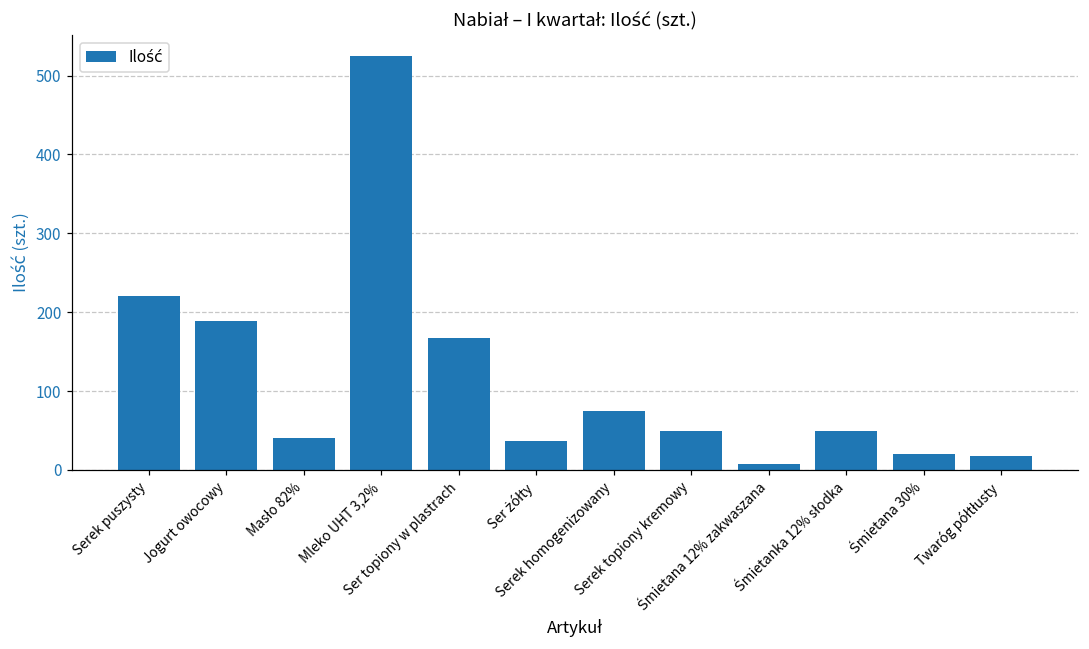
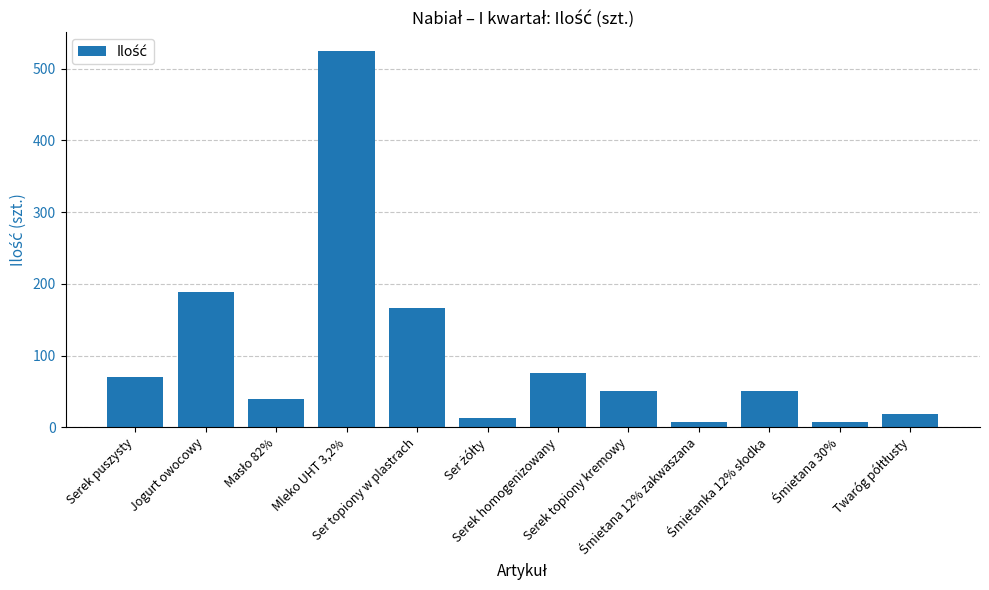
Serek puszysty: 220 -> 70
Ser żółty: 40 -> 10
Śmietana 30%: 20 -> 10
